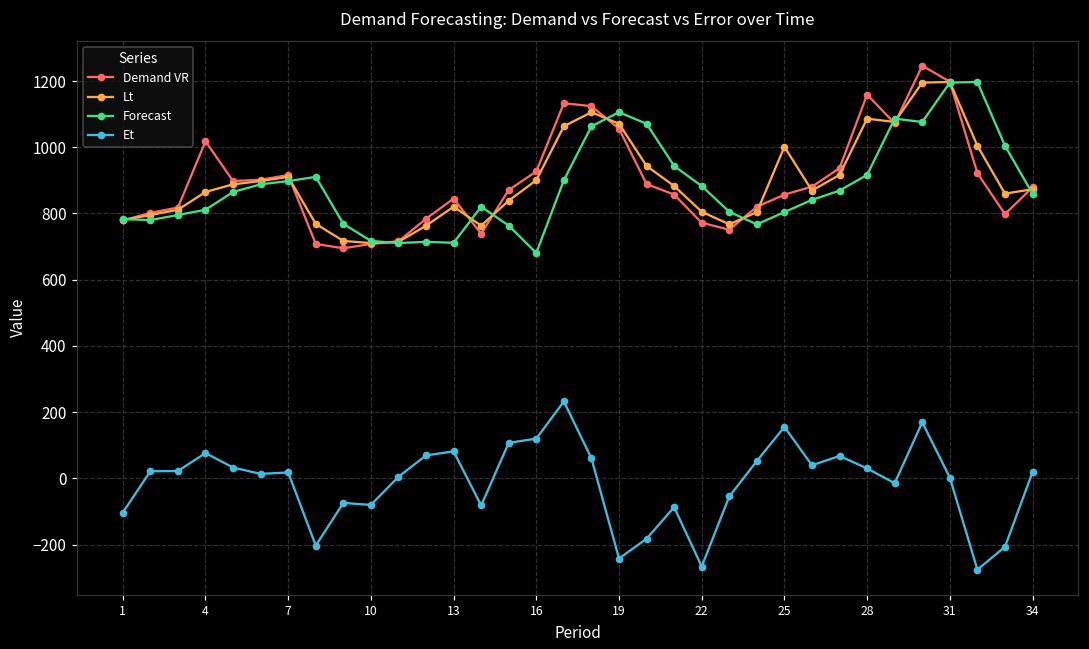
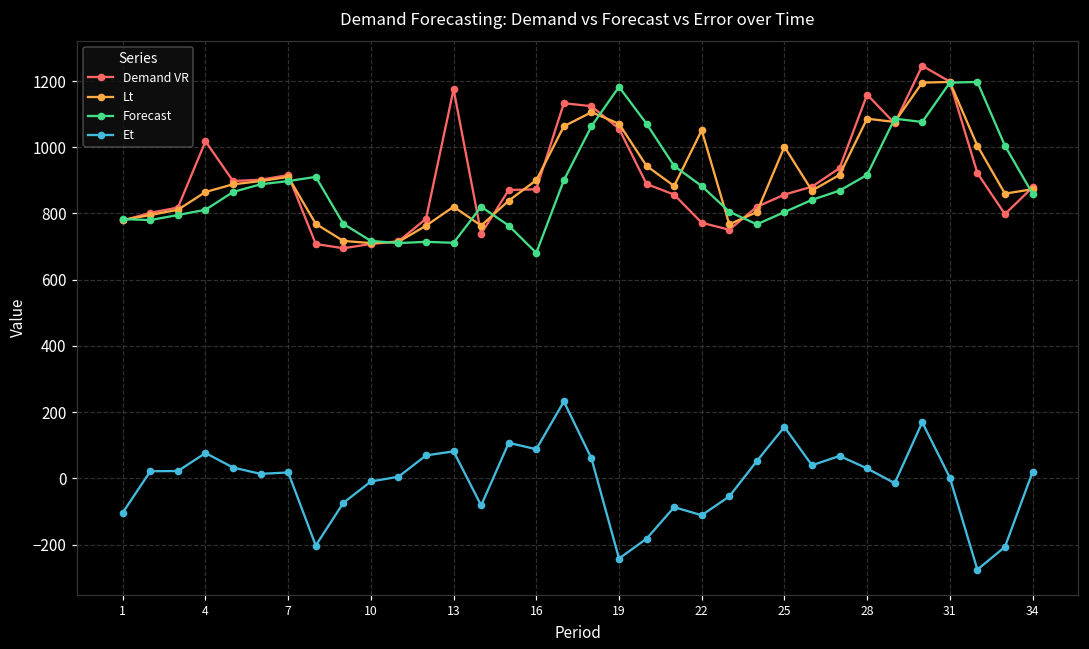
Et, 10: -80 -> -10
Demand VR, 13: 850 -> 1180
Demand VR, 16: 930 -> 870
Et, 16: 120 -> 90
Forecast, 19: 1110 -> 1180
Lt, 22: 810 -> 1050
Et, 22: -270 -> -110
